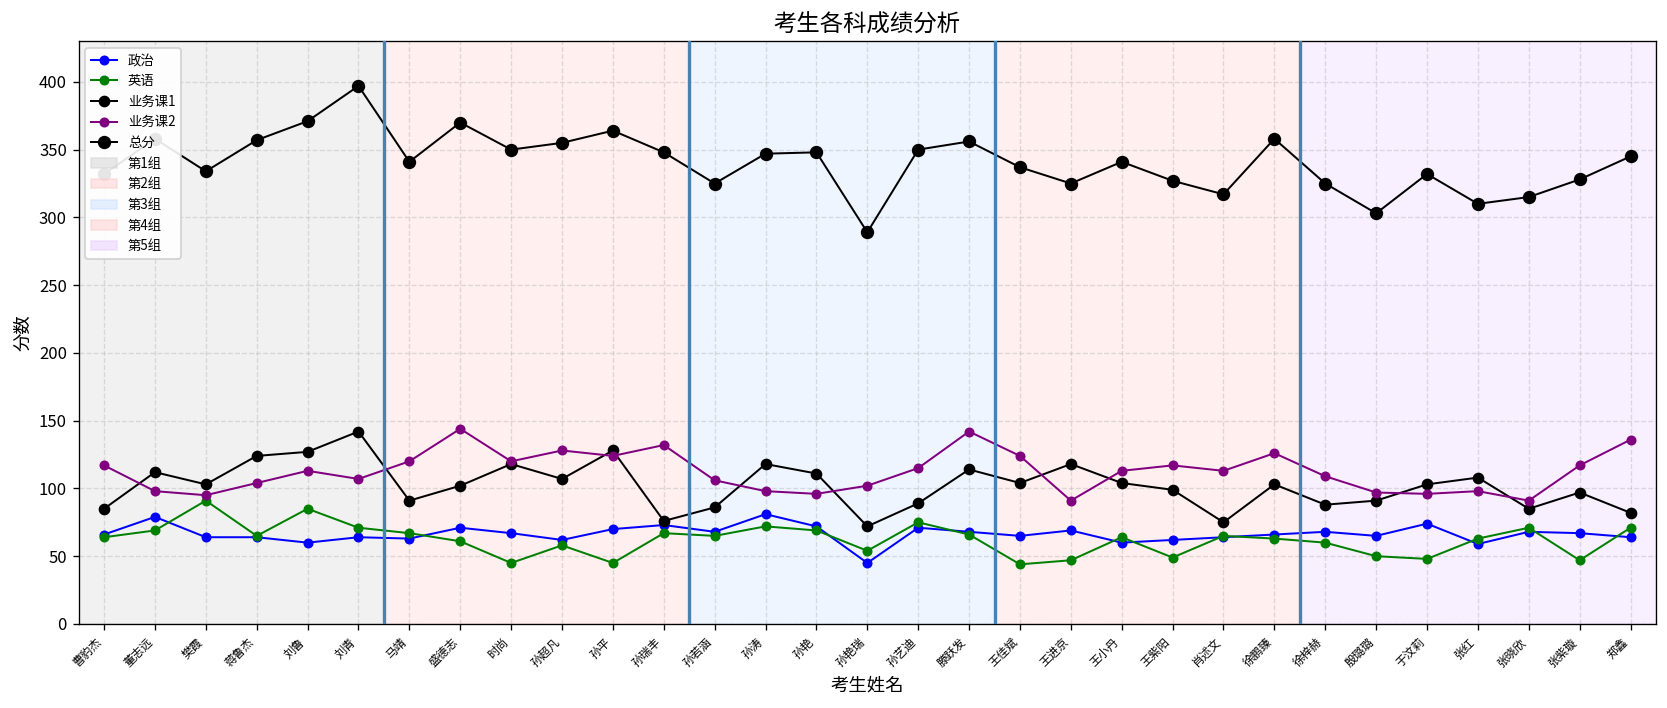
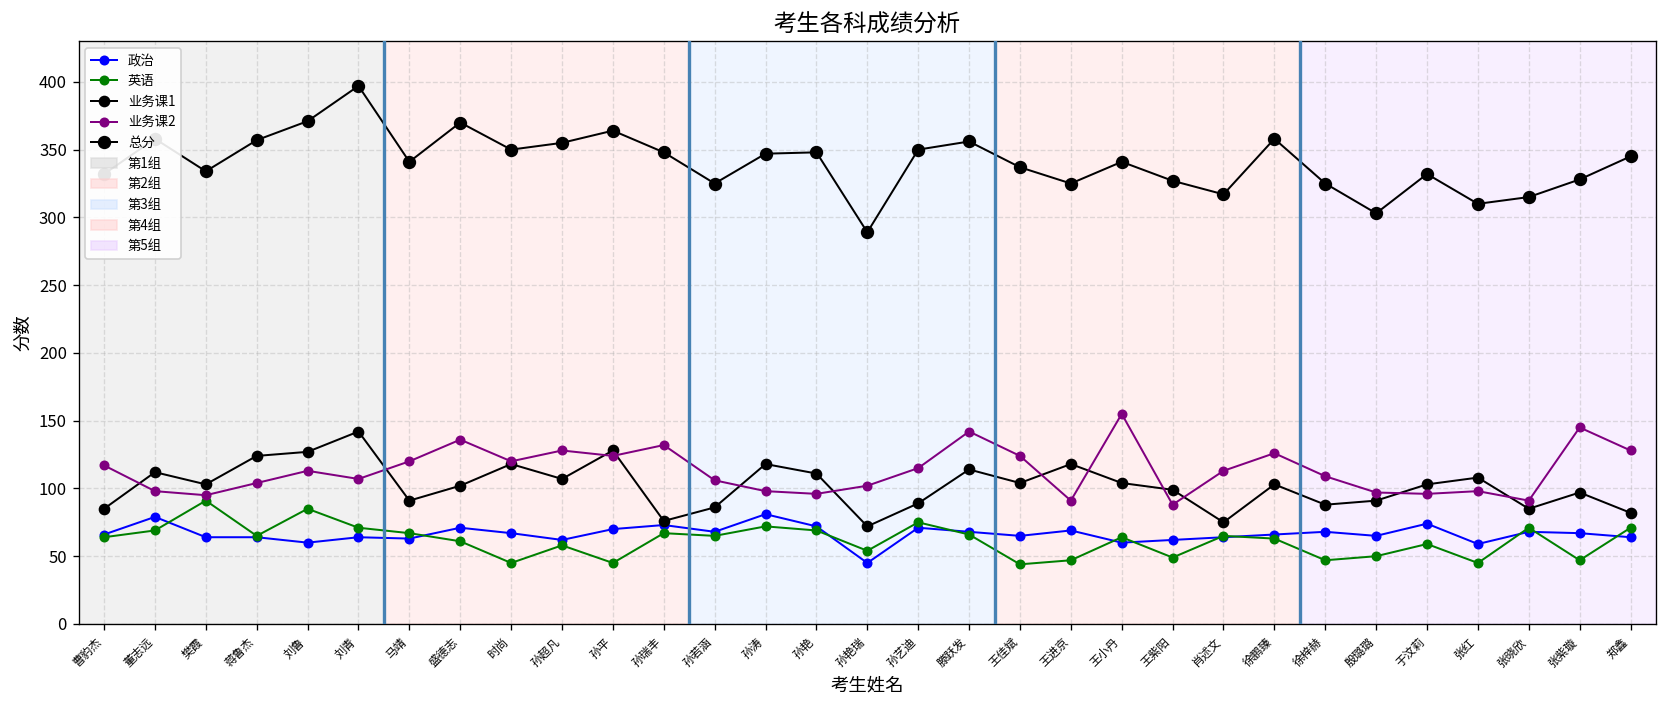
业务课2, 盛德志: 144 -> 136
业务课2, 王小丹: 113 -> 155
业务课2, 王紫阳: 117 -> 88
英语, 徐梓赫: 60 -> 47
英语, 于汶莉: 48 -> 59
英语, 张红: 63 -> 45
业务课2, 张紫璇: 117 -> 145
业务课2, 郑鑫: 136 -> 128
